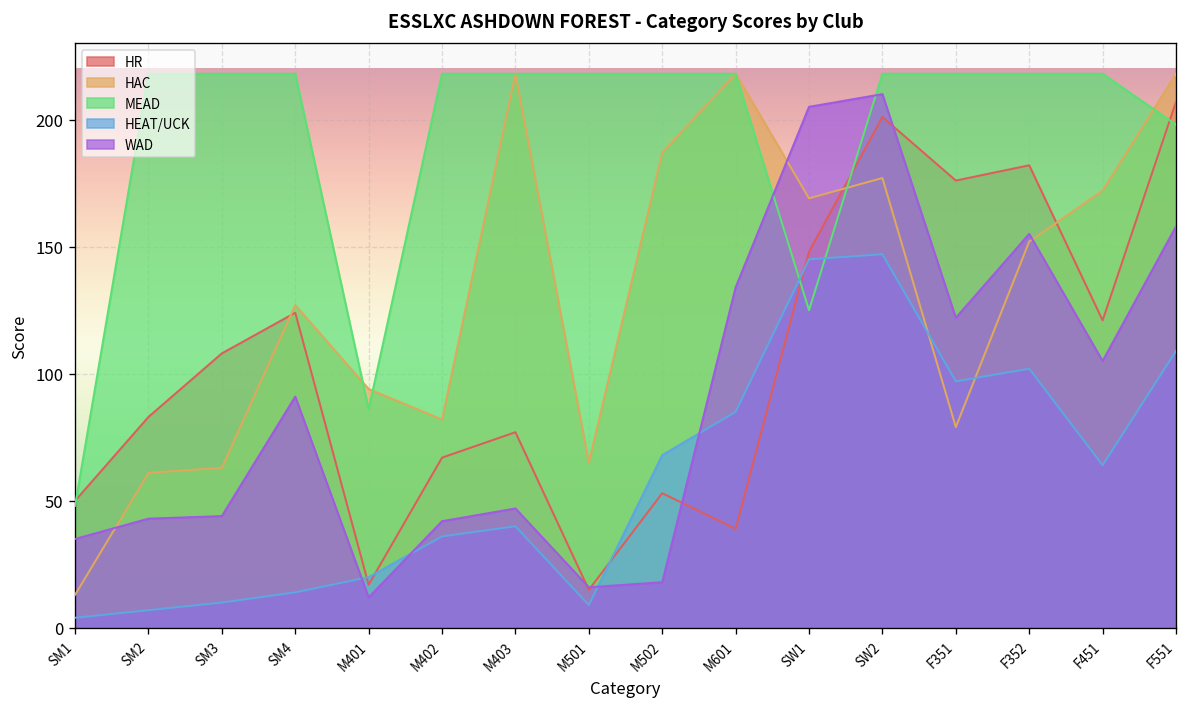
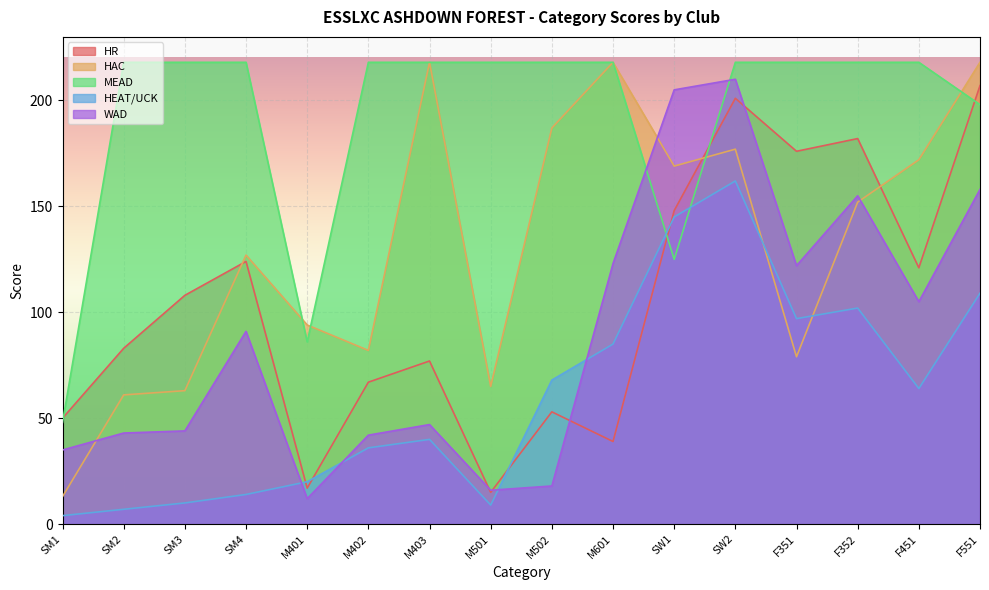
WAD, M601: 134 -> 123
HEAT/UCK, SW2: 147 -> 162
